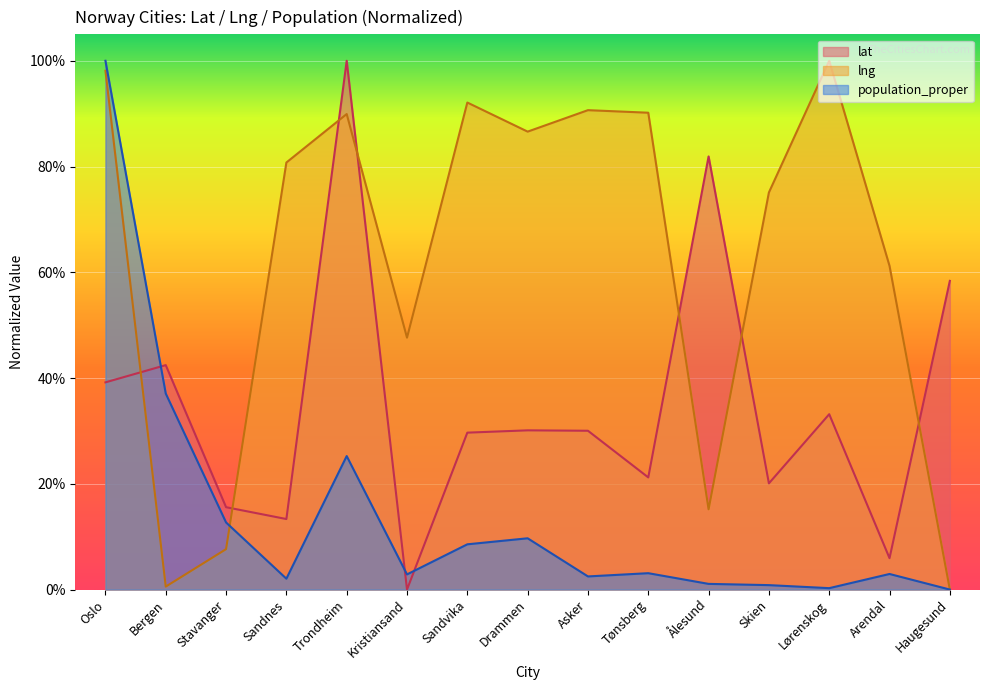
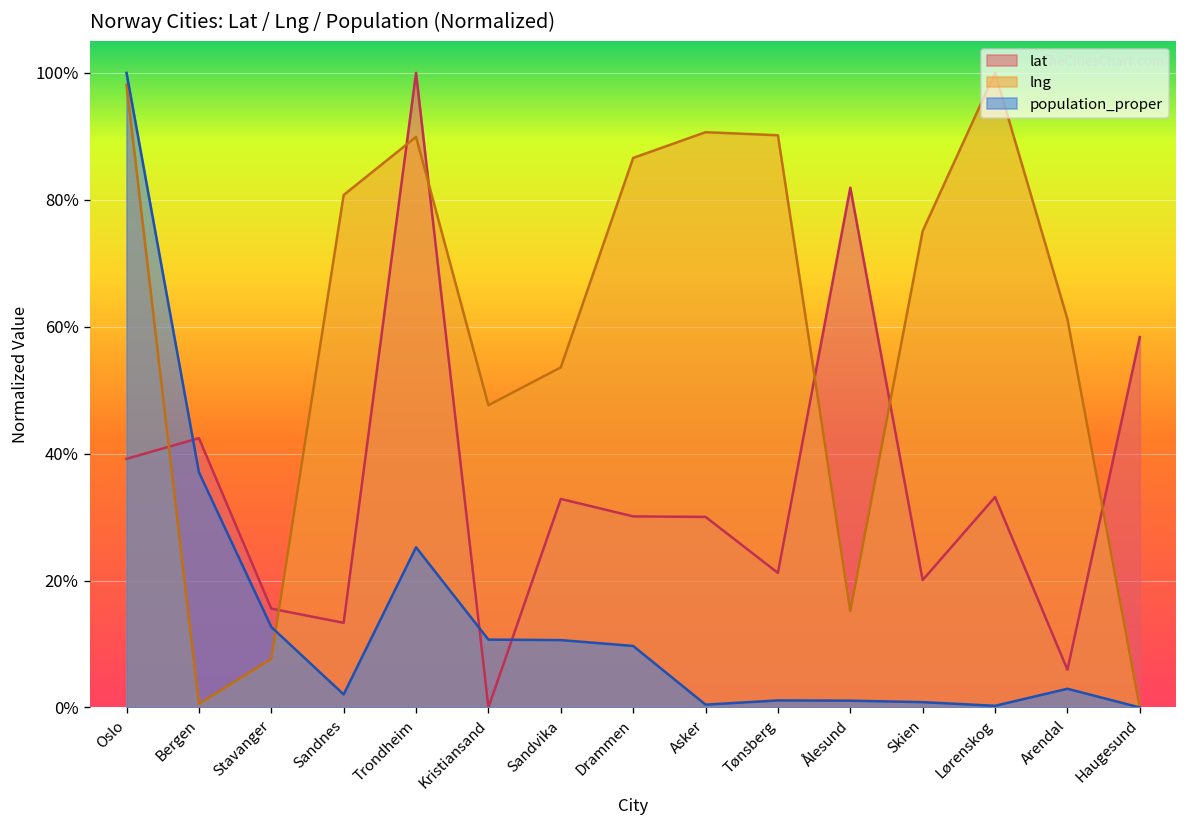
population_proper, Kristiansand: 3% -> 11%
lat, Sandvika: 30% -> 33%
lng, Sandvika: 92% -> 54%
population_proper, Sandvika: 9% -> 11%
population_proper, Asker: 2% -> 0%
population_proper, Tønsberg: 3% -> 1%
